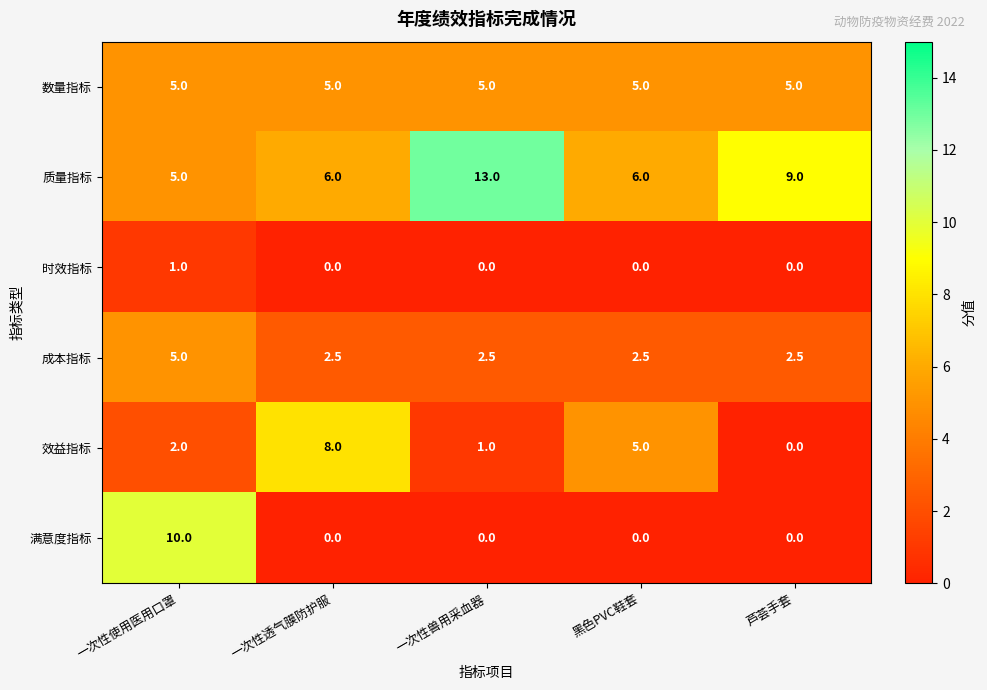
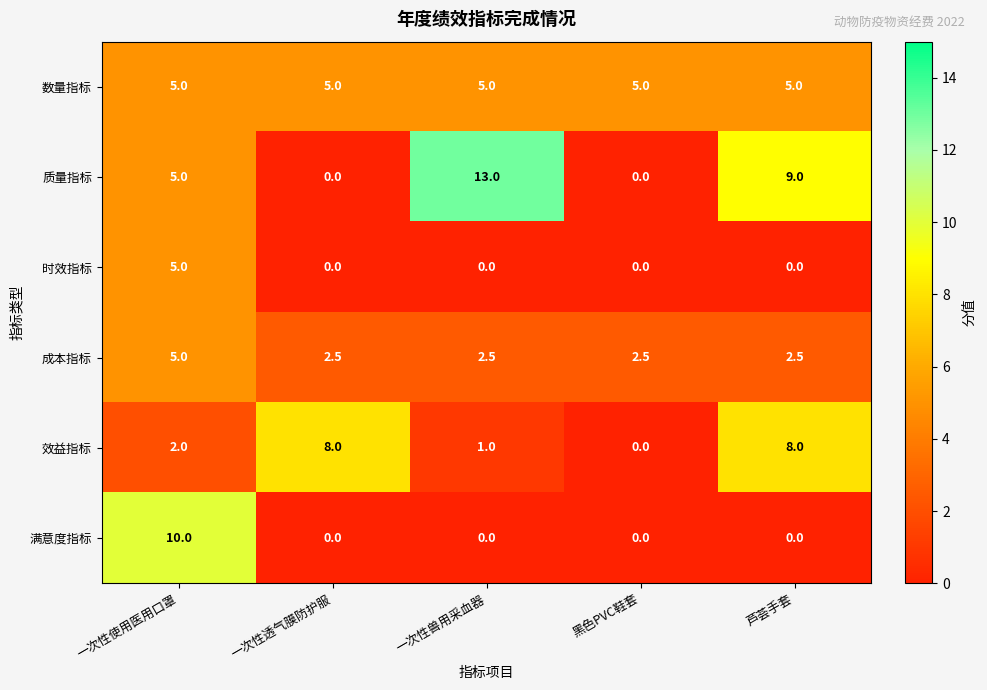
质量指标, 一次性透气膜防护服: 6.0 -> 0.0
质量指标, 黑色PVC鞋套: 6.0 -> 0.0
时效指标, 一次性使用医用口罩: 1.0 -> 5.0
效益指标, 黑色PVC鞋套: 5.0 -> 0.0
效益指标, 芦荟手套: 0.0 -> 8.0
